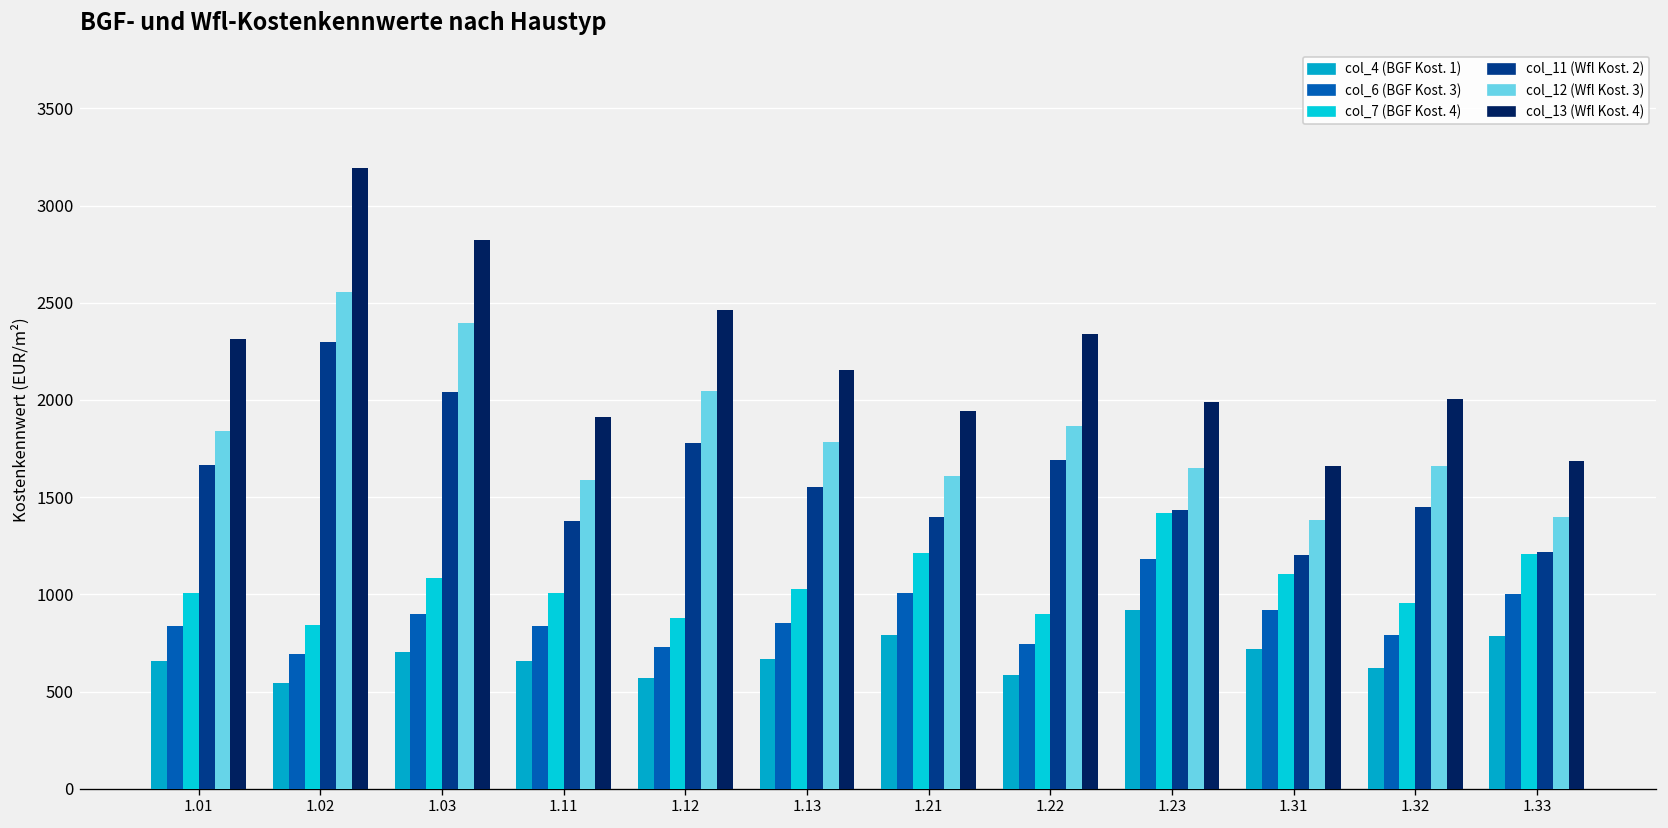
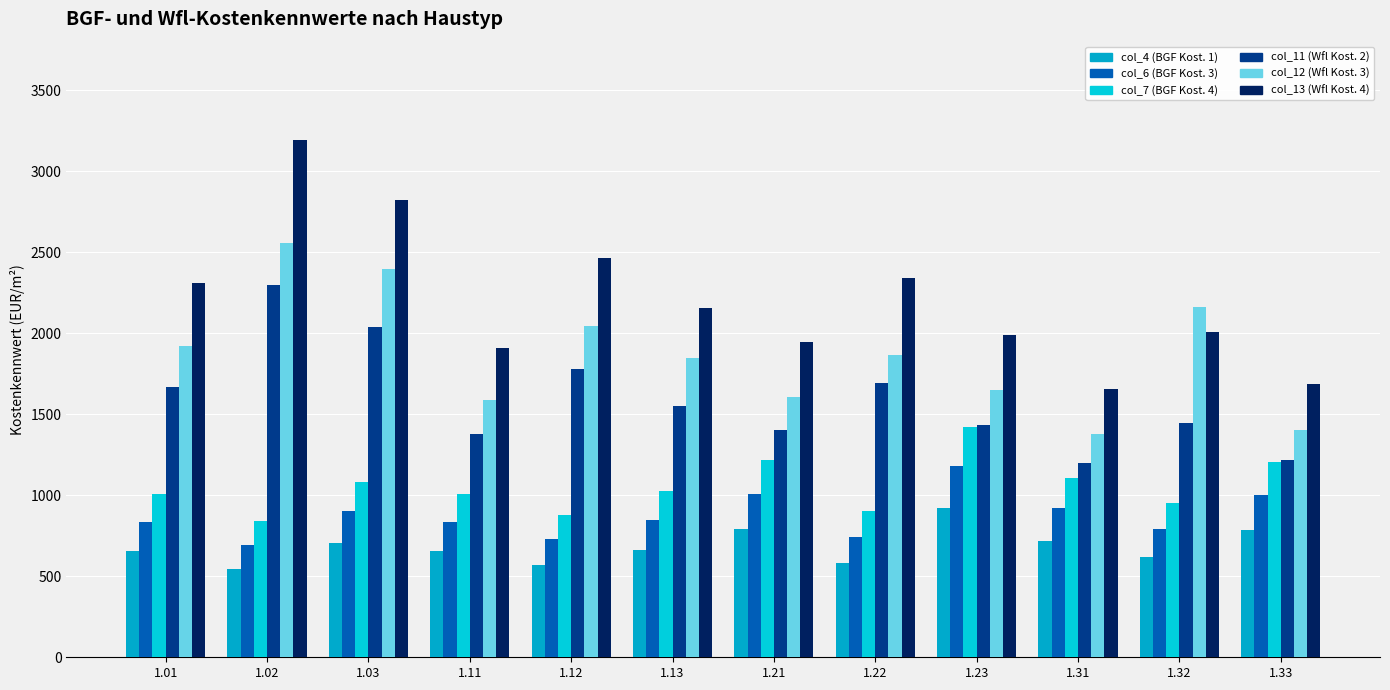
col_12 (Wfl Kost. 3), 1.01: 1840 -> 1920
col_12 (Wfl Kost. 3), 1.13: 1790 -> 1850
col_12 (Wfl Kost. 3), 1.32: 1660 -> 2170
